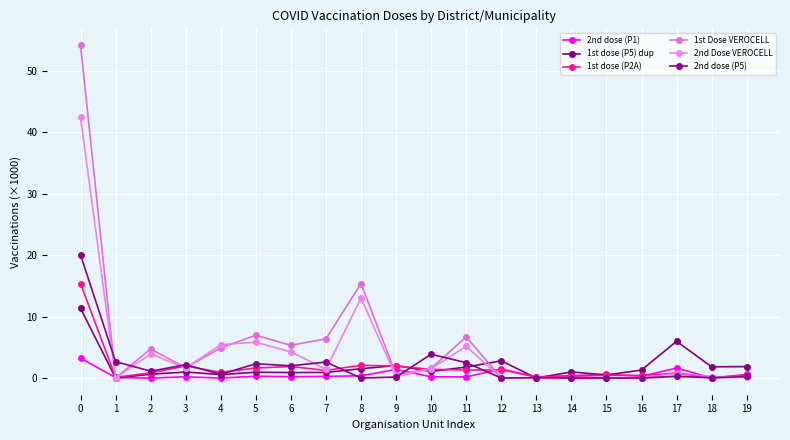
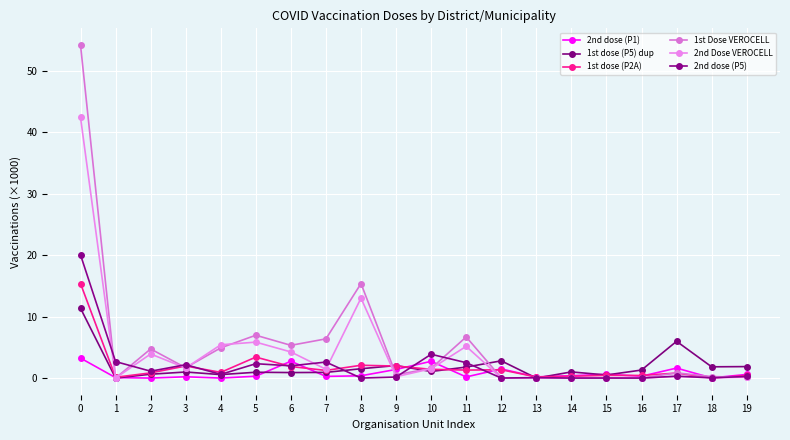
1st dose (P2A), 5: 2 -> 3
2nd dose (P1), 6: 0 -> 3
2nd dose (P1), 10: 0 -> 3
